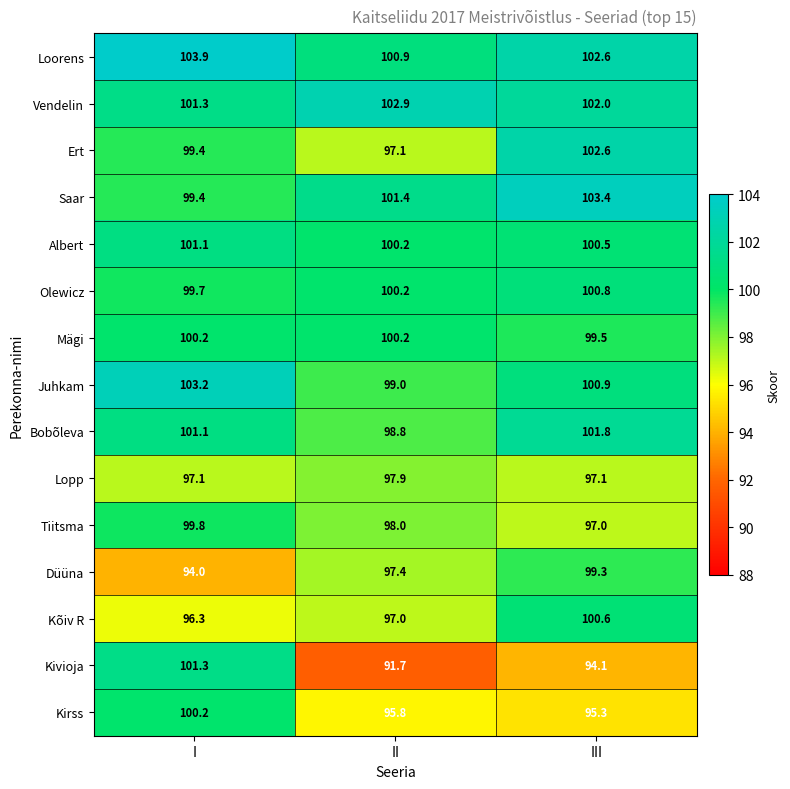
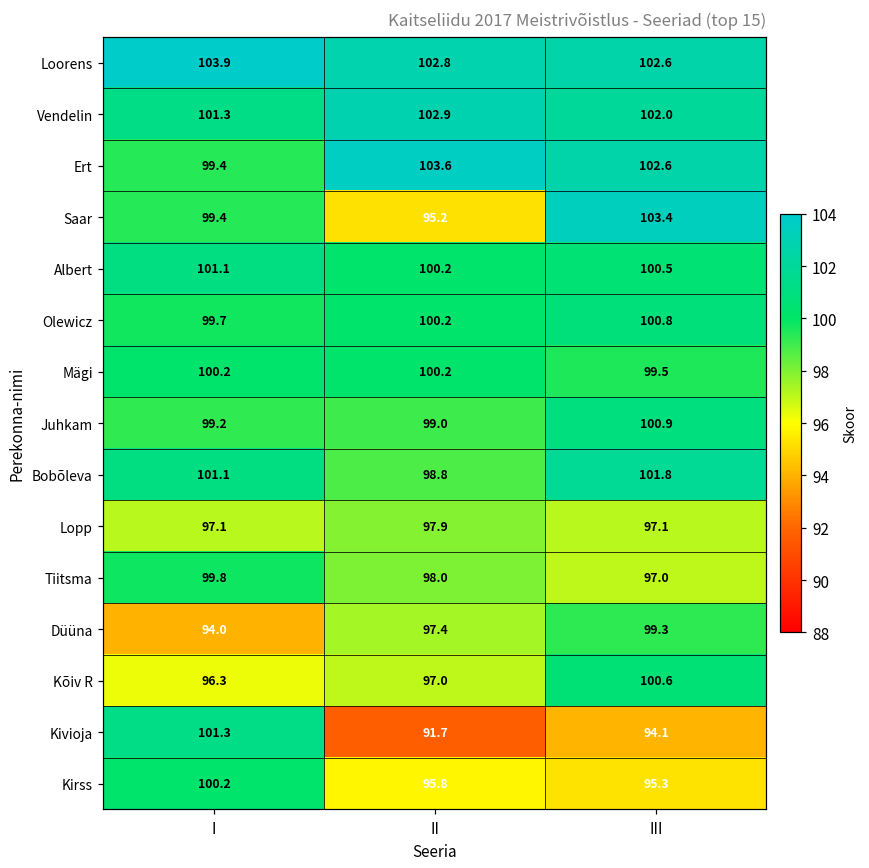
Loorens, II: 100.9 -> 102.8
Ert, II: 97.1 -> 103.6
Saar, II: 101.4 -> 95.2
Juhkam, I: 103.2 -> 99.2
